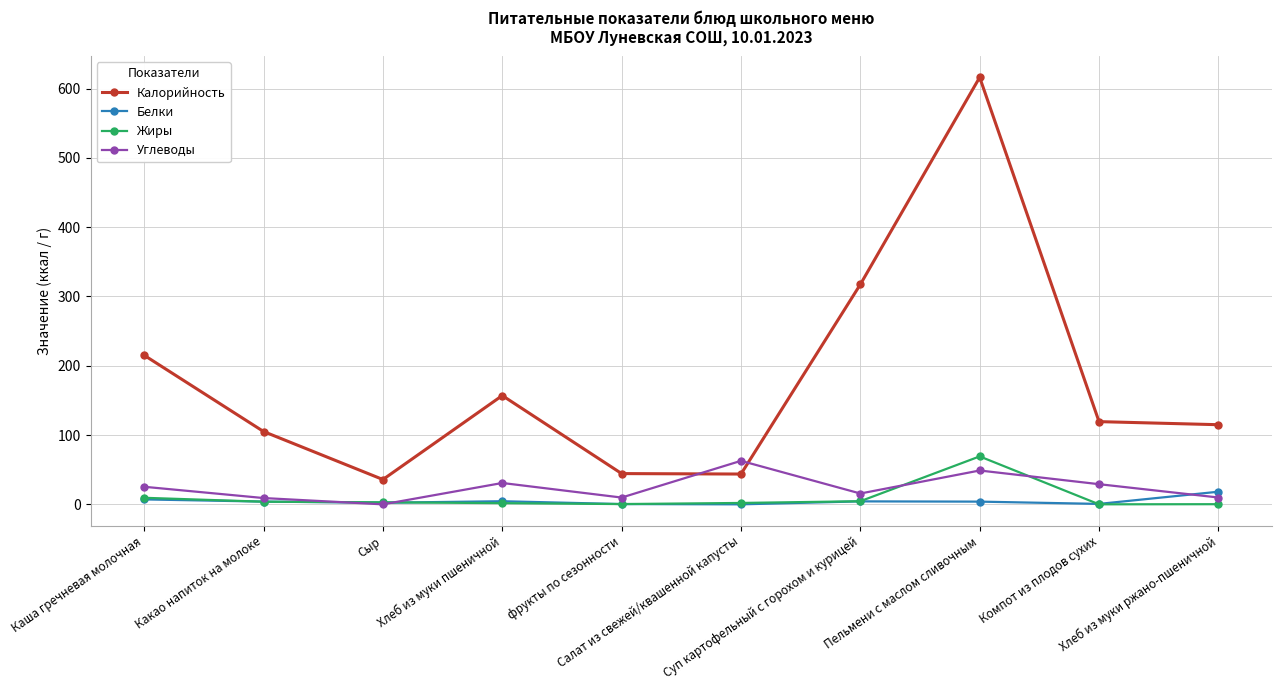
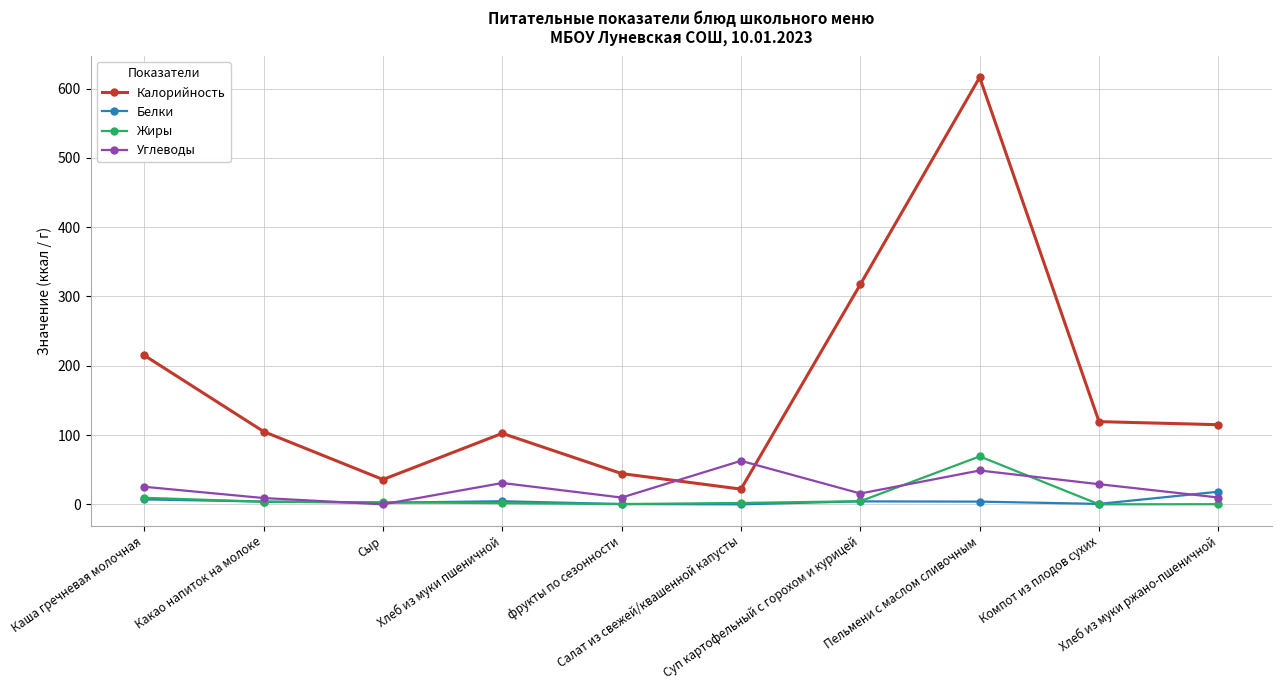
Калорийность, Хлеб из муки пшеничной: 160 -> 100
Калорийность, Салат из свежей/квашенной капусты: 40 -> 20
